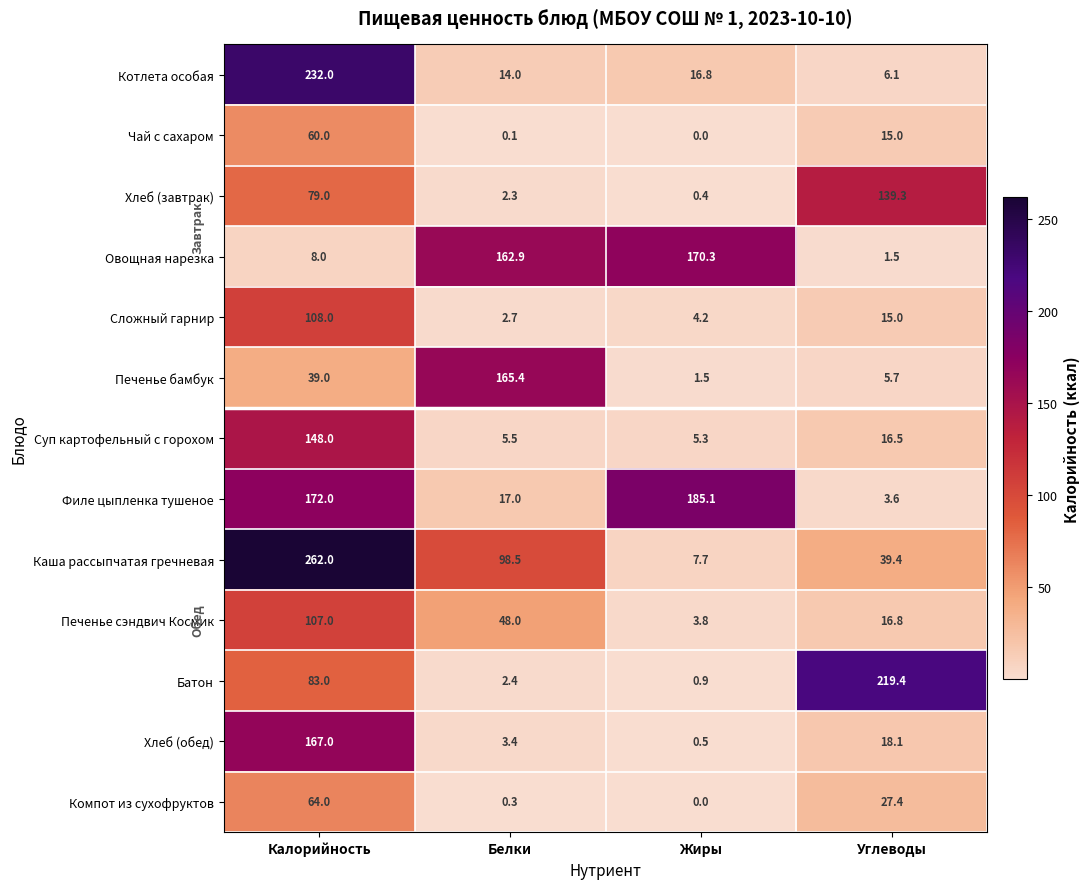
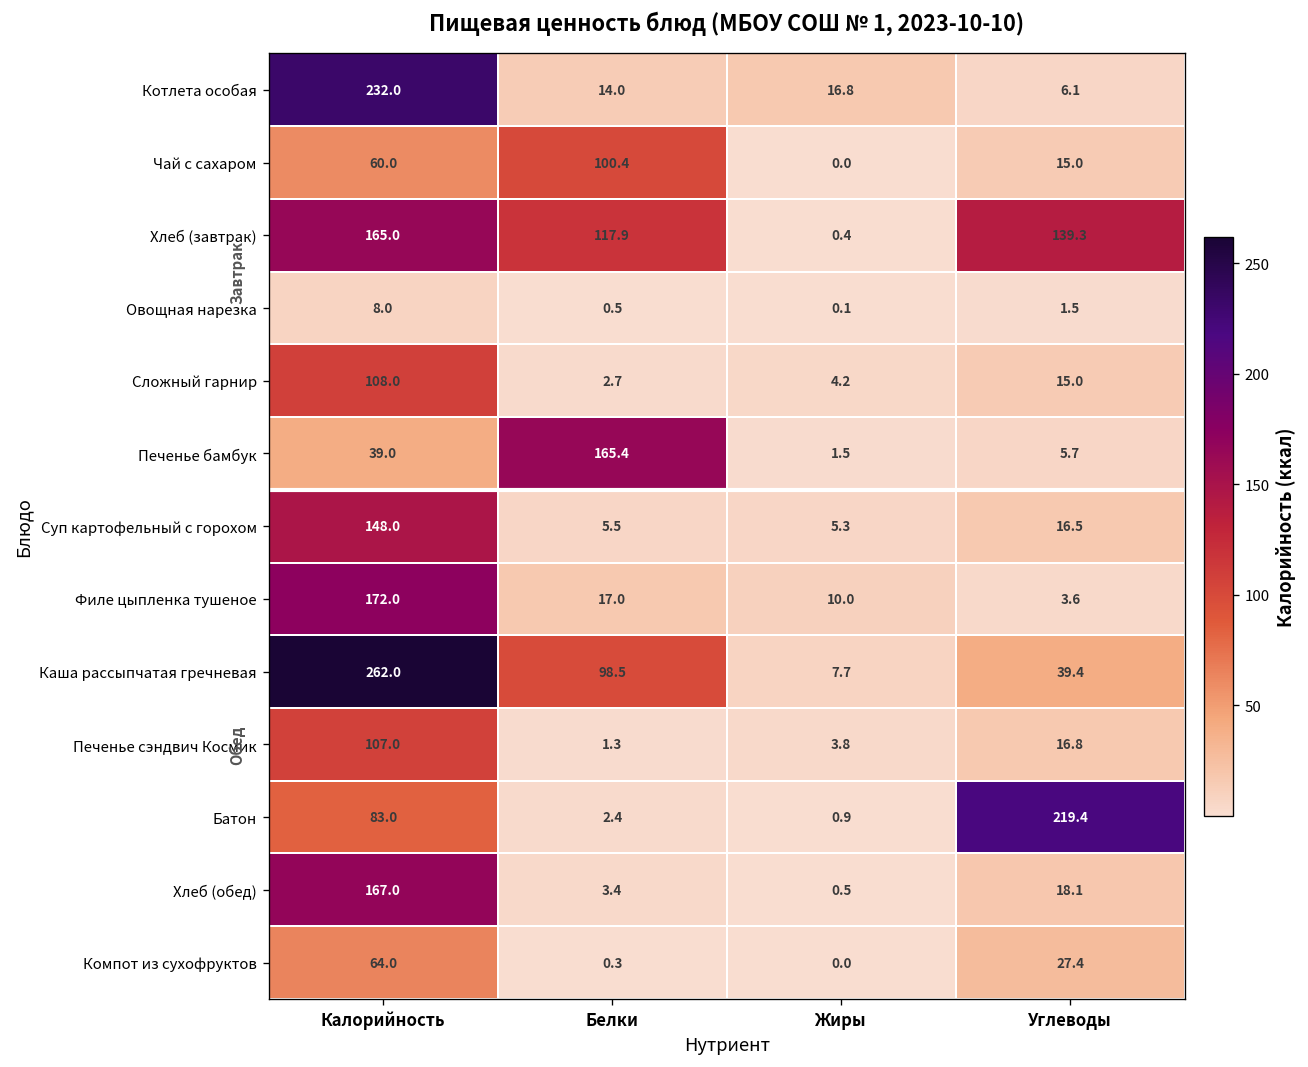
Чай с сахаром, Белки: 0.1 -> 100.4
Хлеб (завтрак), Калорийность: 79.0 -> 165.0
Хлеб (завтрак), Белки: 2.3 -> 117.9
Овощная нарезка, Белки: 162.9 -> 0.5
Овощная нарезка, Жиры: 170.3 -> 0.1
Филе цыпленка тушеное, Жиры: 185.1 -> 10.0
Печенье сэндвич Космик, Белки: 48.0 -> 1.3
